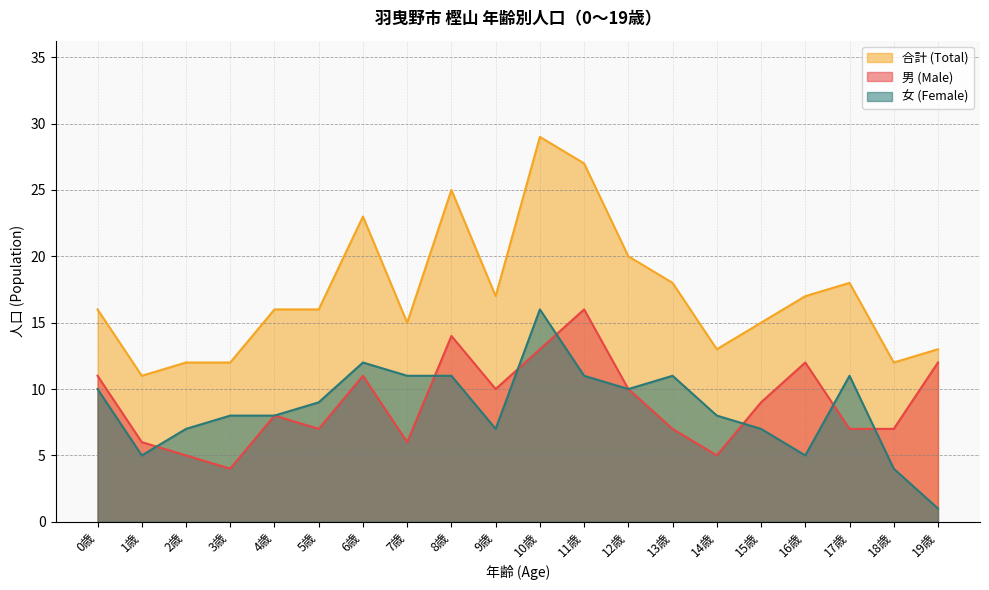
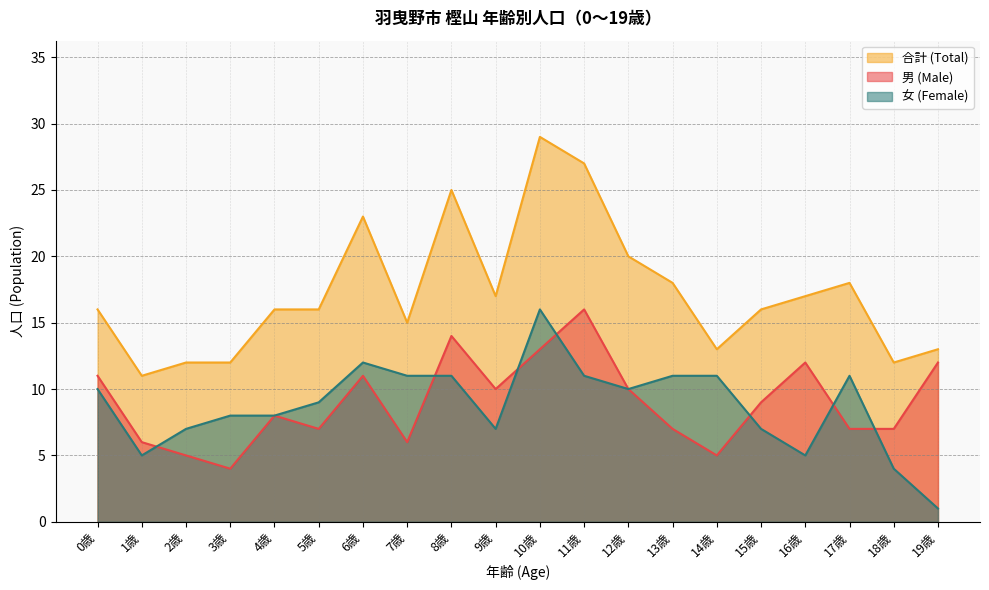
女 (Female), 14歳: 8 -> 11
合計 (Total), 15歳: 15 -> 16
